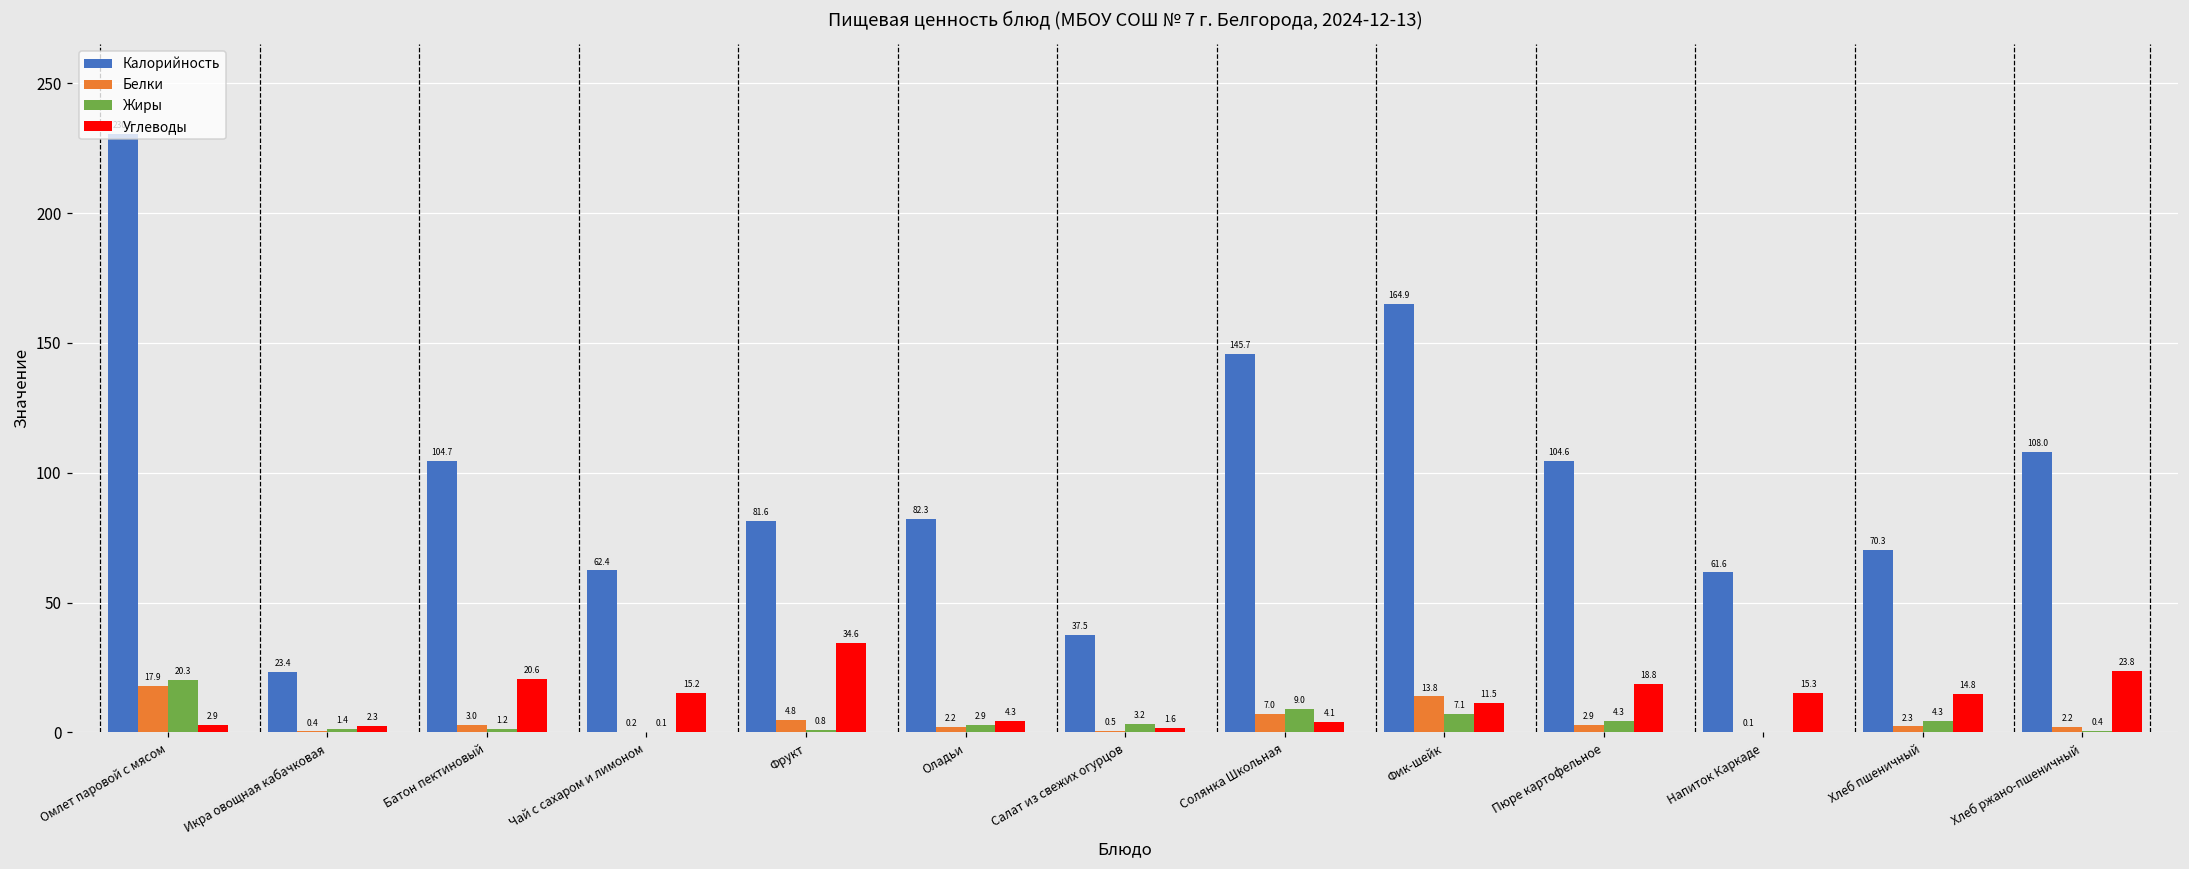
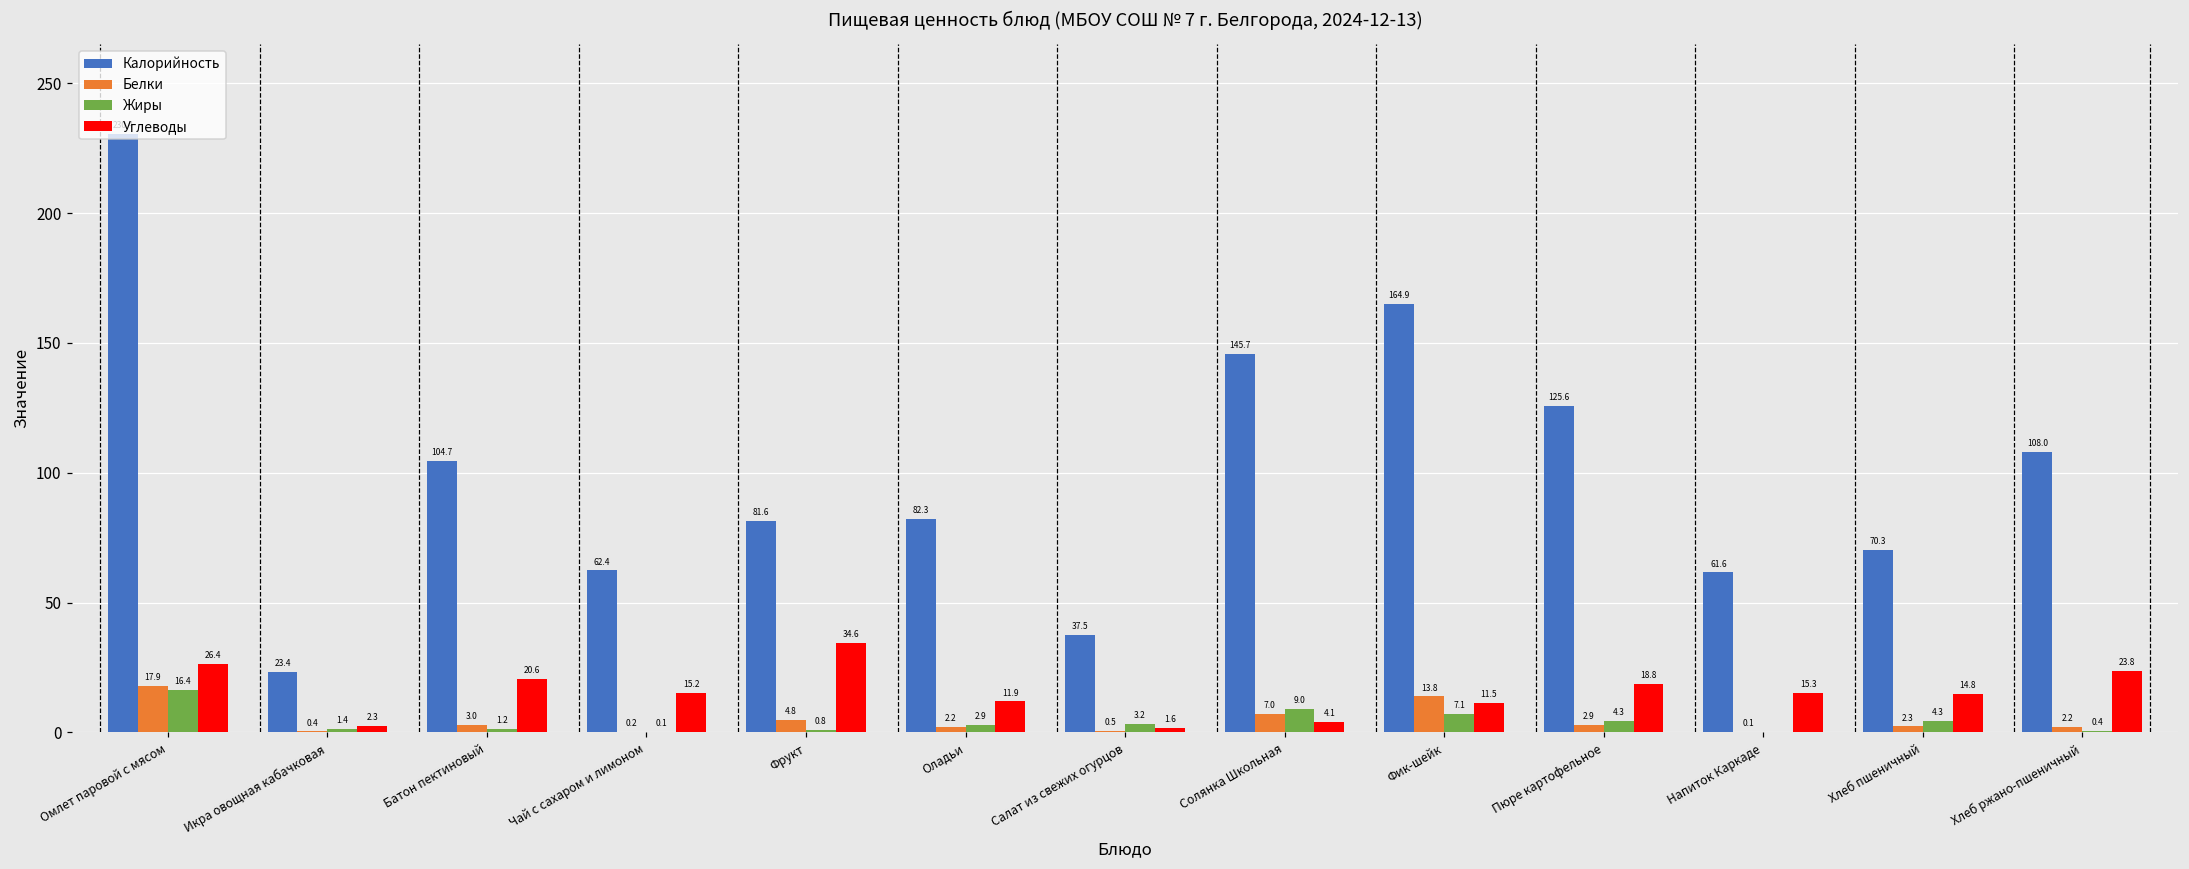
Жиры, Омлет паровой с мясом: 20.3 -> 16.4
Углеводы, Омлет паровой с мясом: 2.9 -> 26.4
Углеводы, Оладьи: 4.3 -> 11.9
Калорийность, Пюре картофельное: 104.6 -> 125.6
